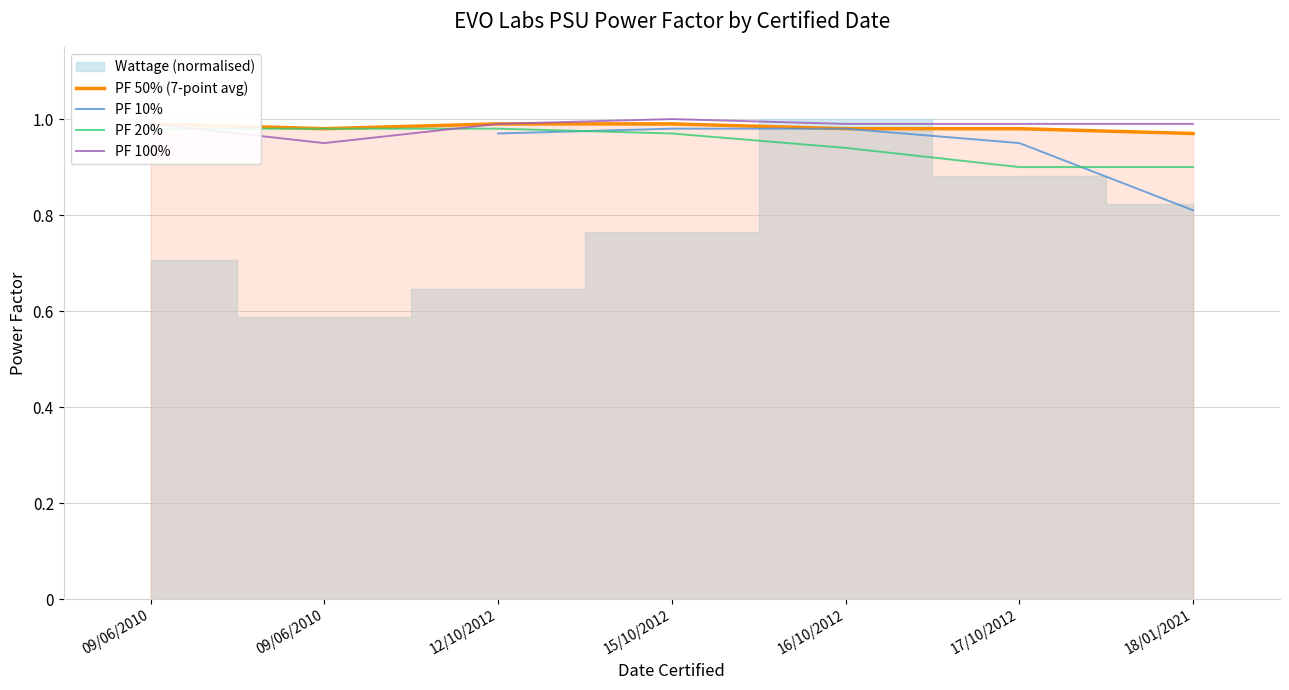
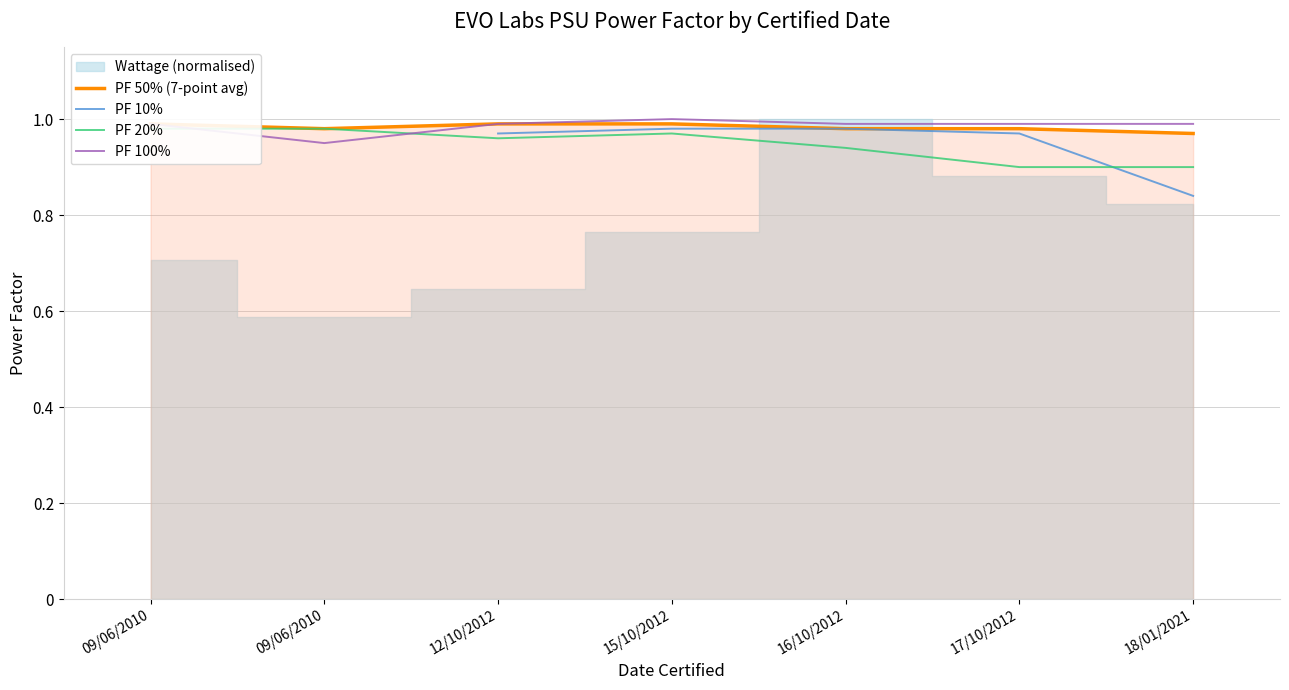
PF 20%, 12/10/2012: 0.98 -> 0.96
PF 10%, 17/10/2012: 0.95 -> 0.97
PF 10%, 18/01/2021: 0.81 -> 0.84
